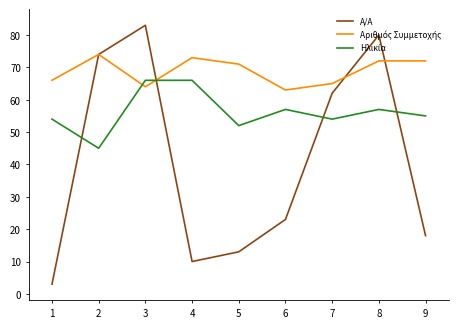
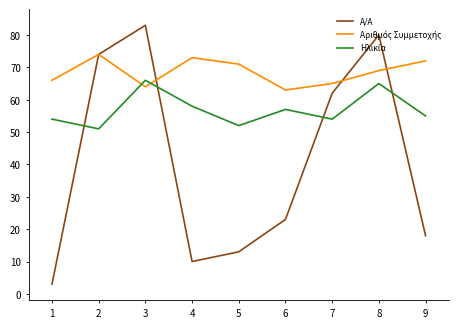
Ηλικία, 2: 45 -> 51
Ηλικία, 4: 66 -> 58
Αριθμός Συμμετοχής, 8: 72 -> 69
Ηλικία, 8: 57 -> 65
